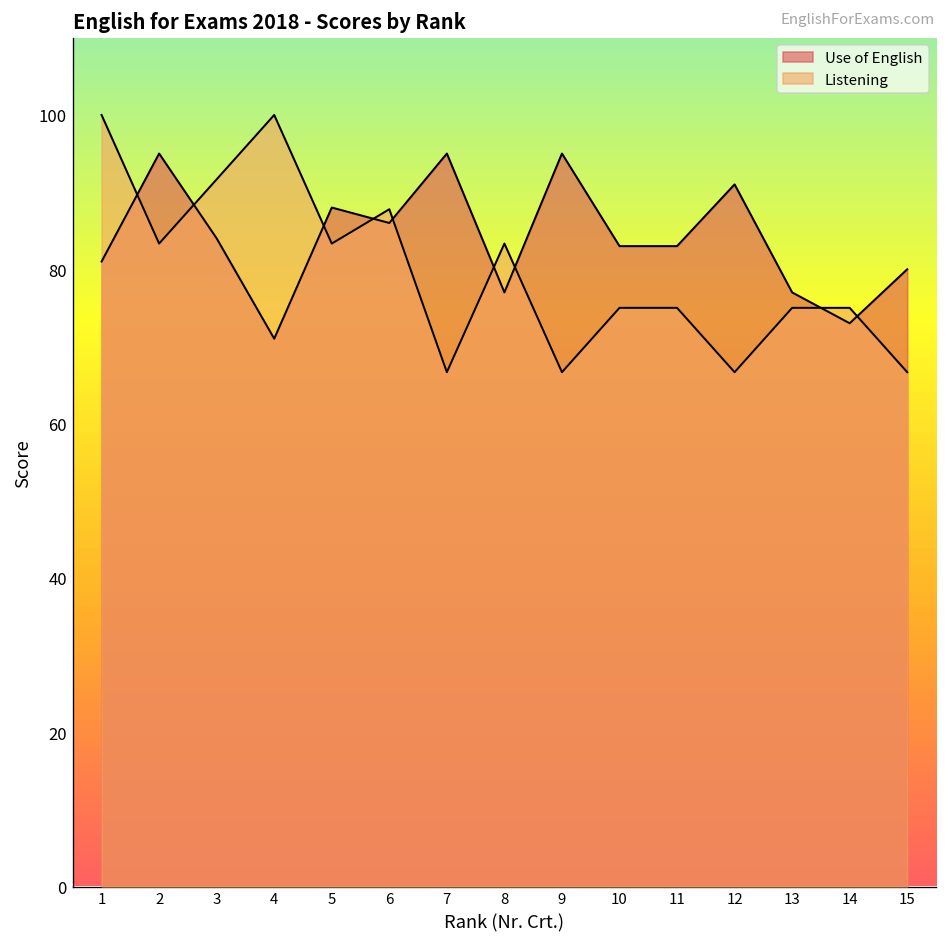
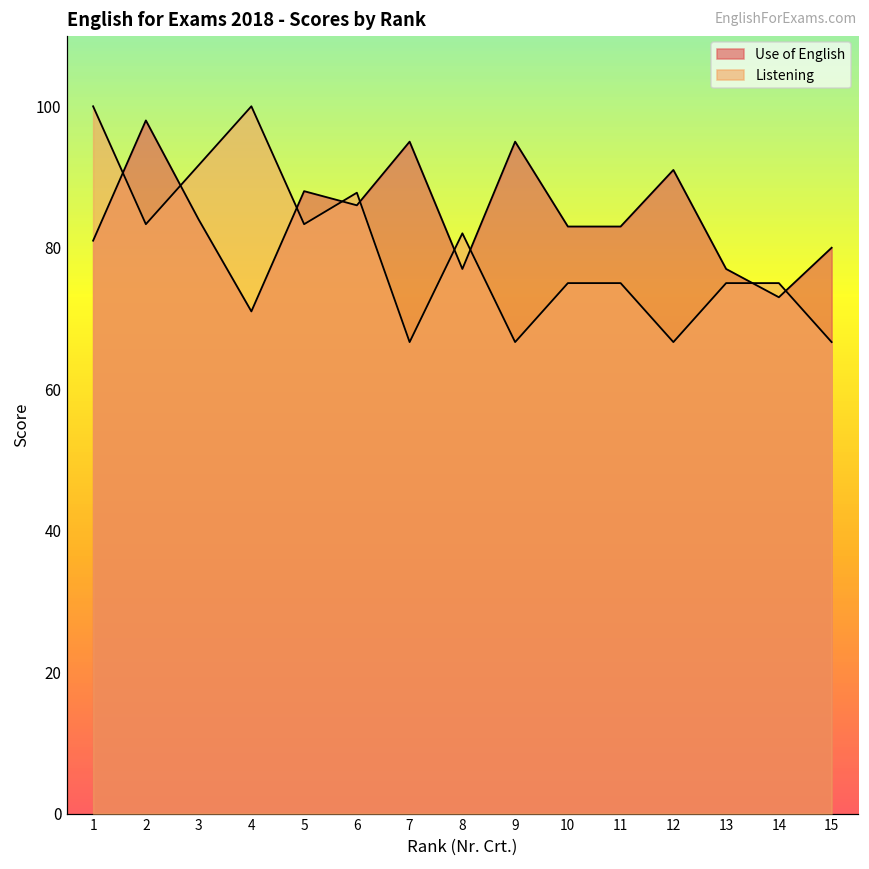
Use of English, 2: 95 -> 98
Listening, 8: 83 -> 82
